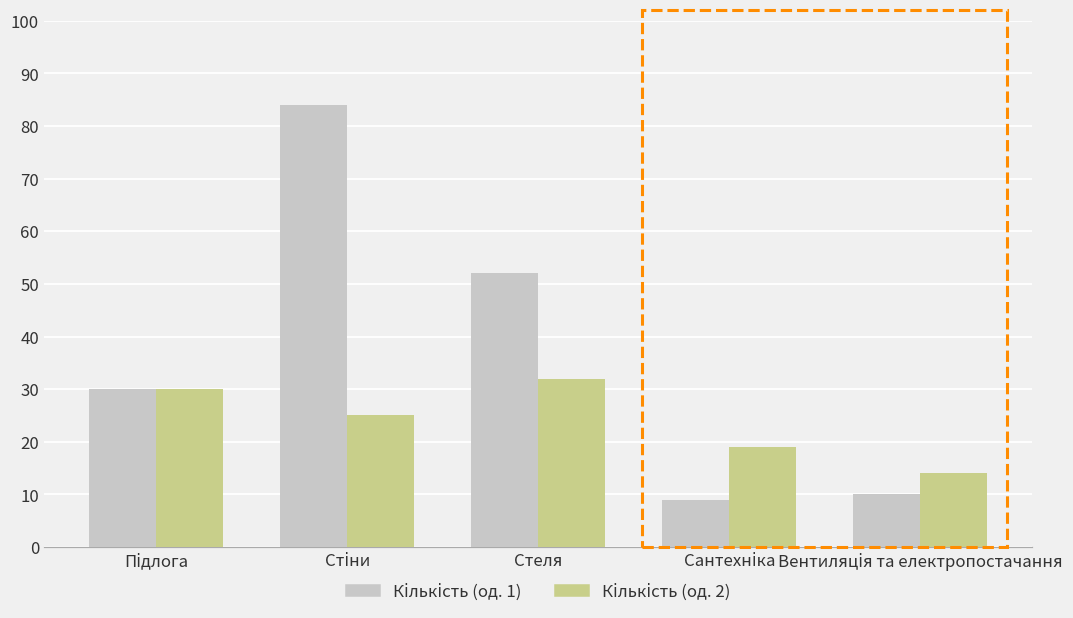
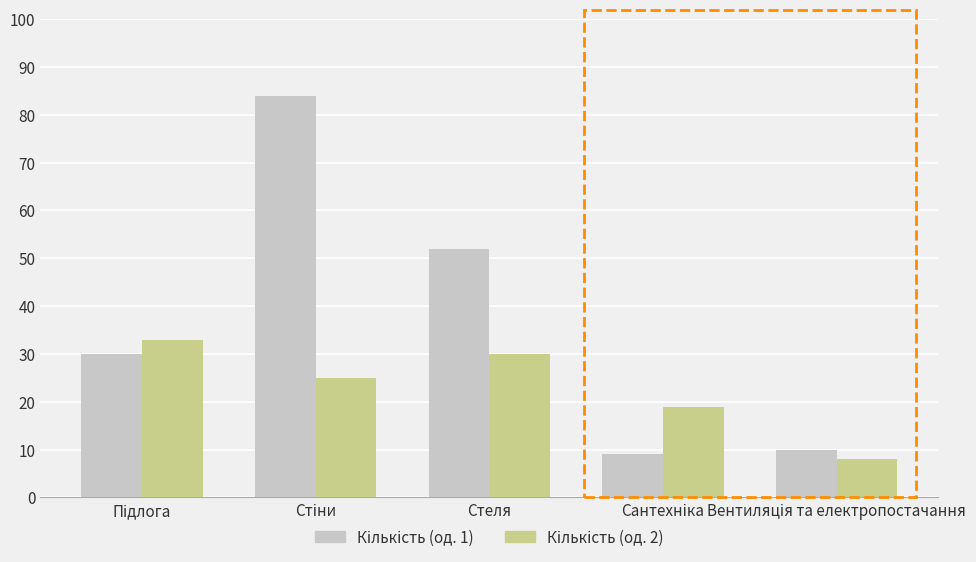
Кількість (од. 2), Підлога: 30 -> 33
Кількість (од. 2), Стеля: 32 -> 30
Кількість (од. 2), Вентиляція та електропостачання: 14 -> 8
